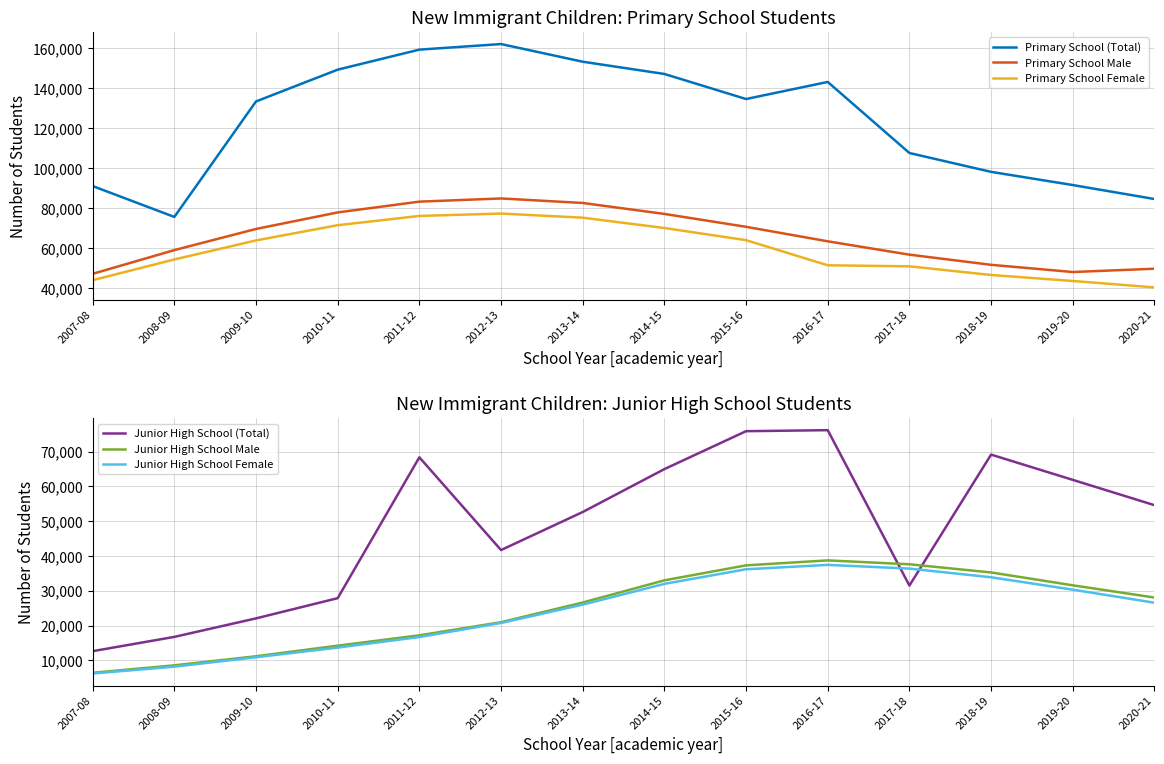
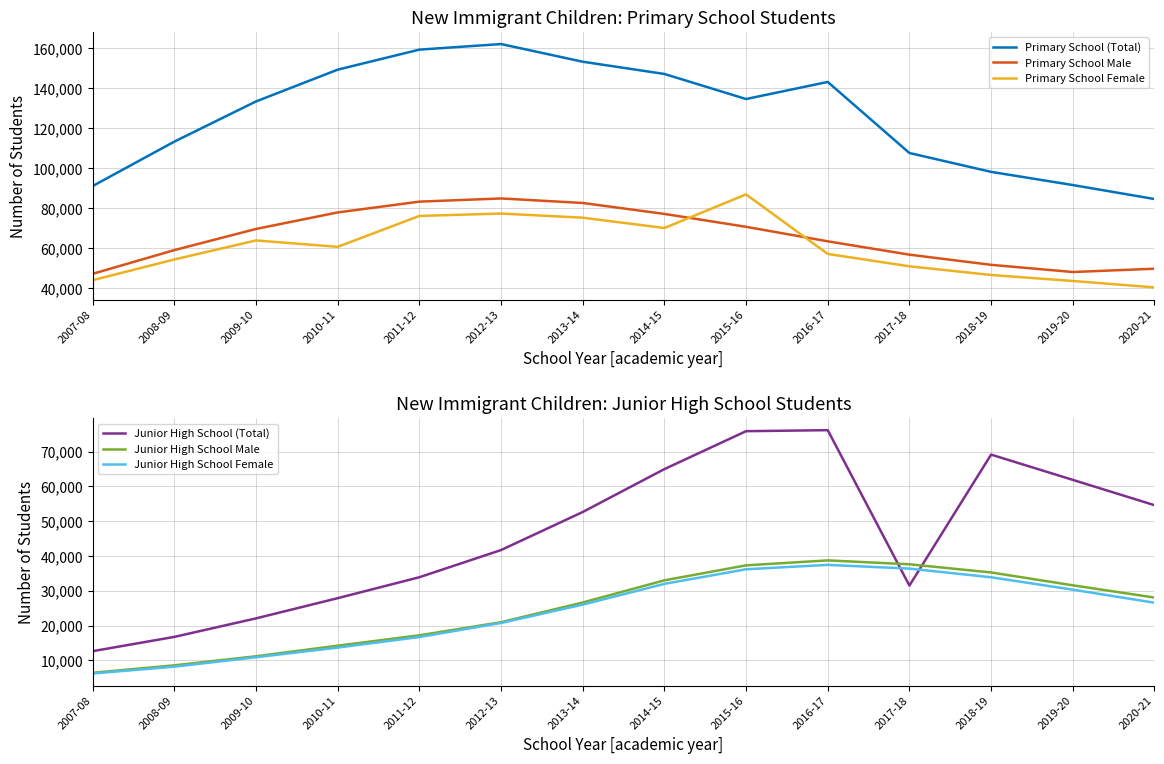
New Immigrant Children: Primary School Students, Primary School (Total), 2008-09: 76,000 -> 113,000
New Immigrant Children: Primary School Students, Primary School Female, 2010-11: 71,000 -> 61,000
New Immigrant Children: Primary School Students, Primary School Female, 2015-16: 64,000 -> 87,000
New Immigrant Children: Primary School Students, Primary School Female, 2016-17: 51,000 -> 57,000
New Immigrant Children: Junior High School Students, Junior High School (Total), 2011-12: 68,000 -> 34,000
